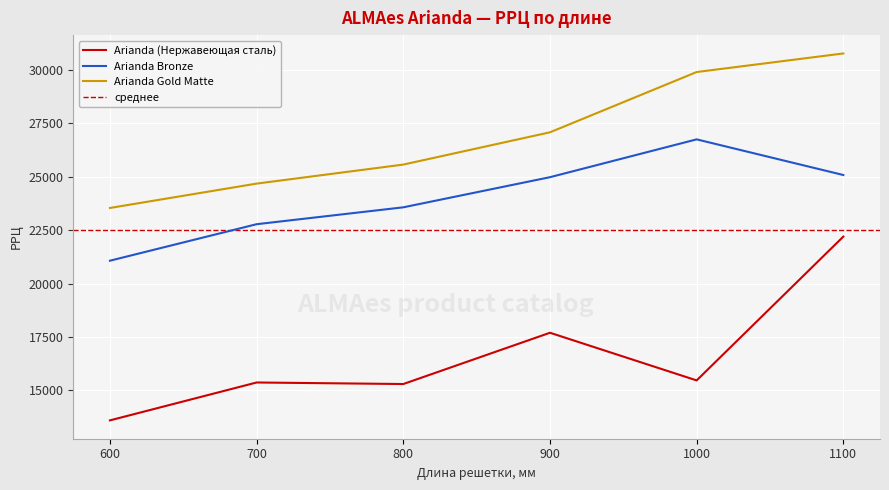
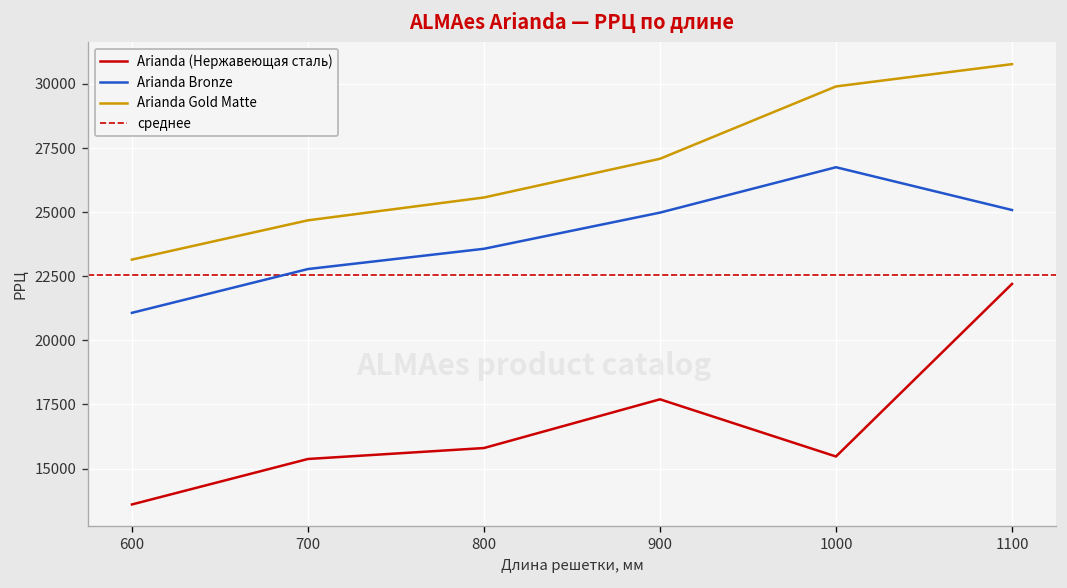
Arianda Gold Matte, 600: 23500 -> 23100
Arianda (Нержавеющая сталь), 800: 15300 -> 15800
